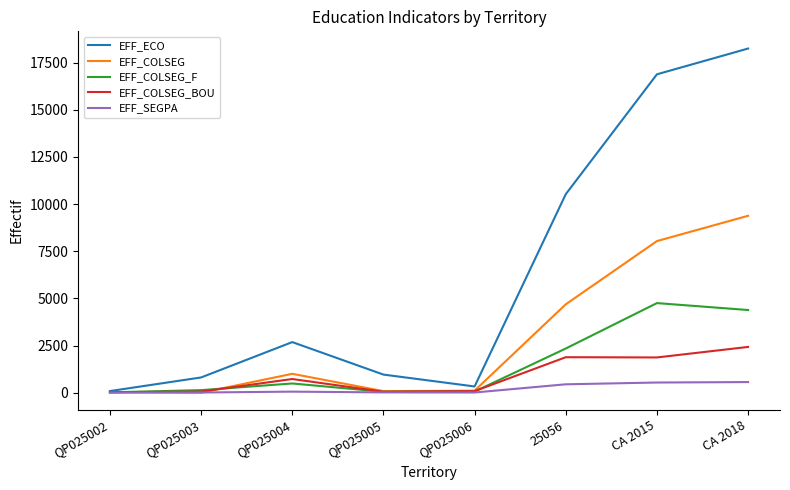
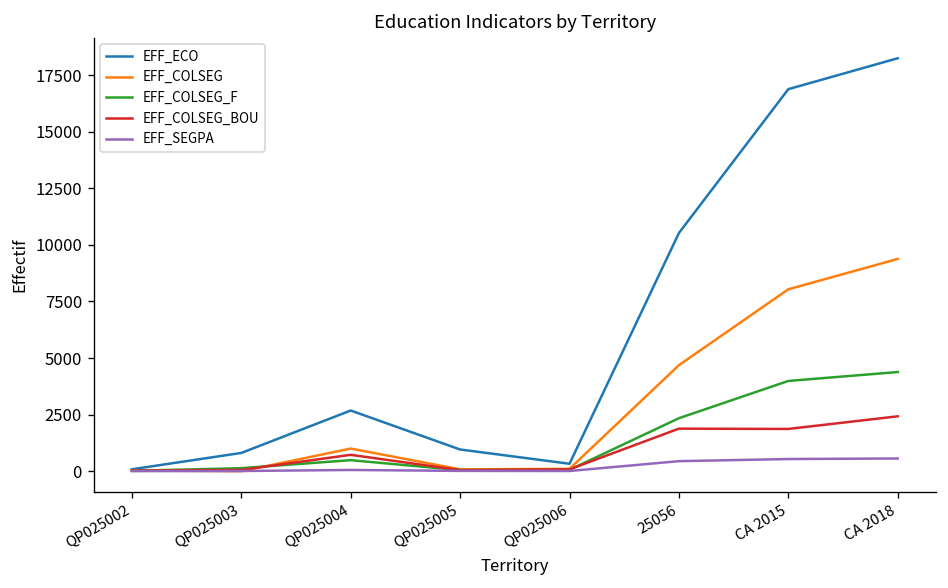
EFF_COLSEG_F, CA 2015: 4800 -> 4000
